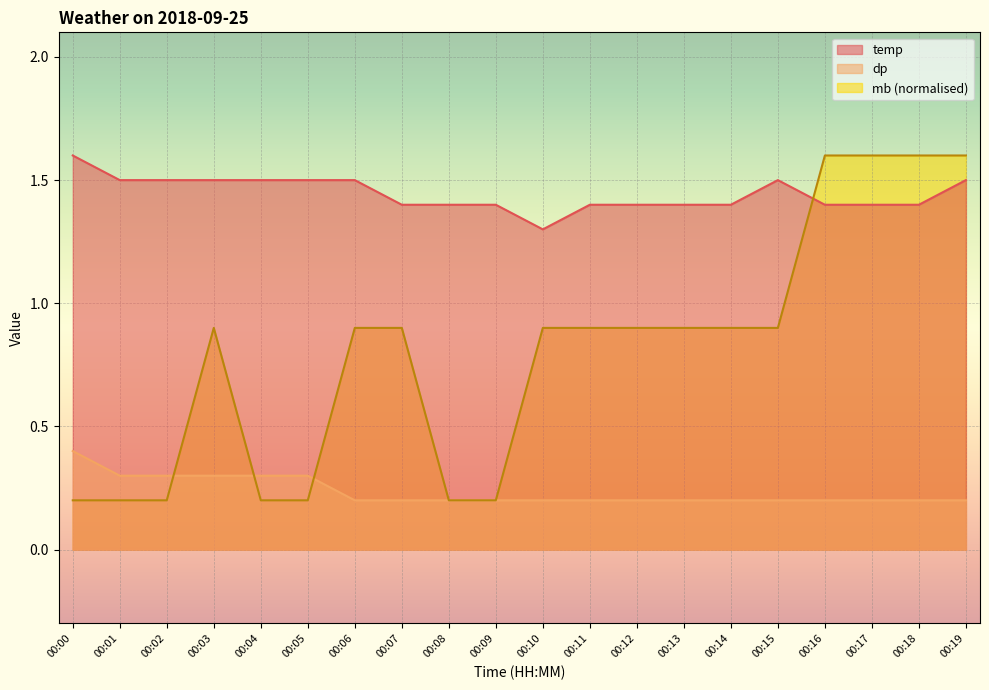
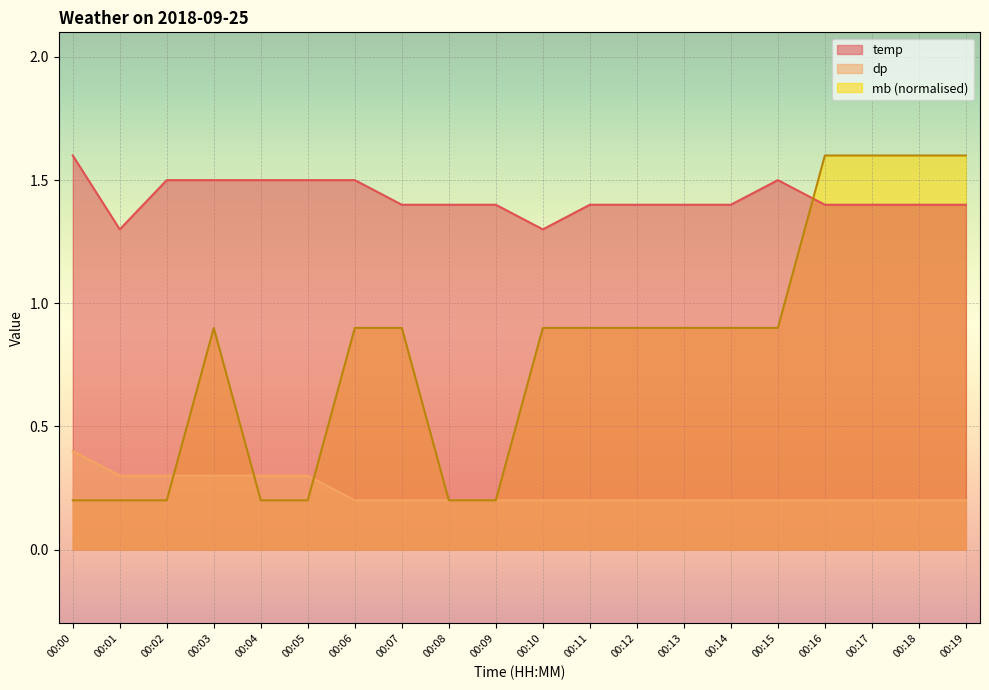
temp, 00:01: 1.5 -> 1.3
temp, 00:19: 1.5 -> 1.4
